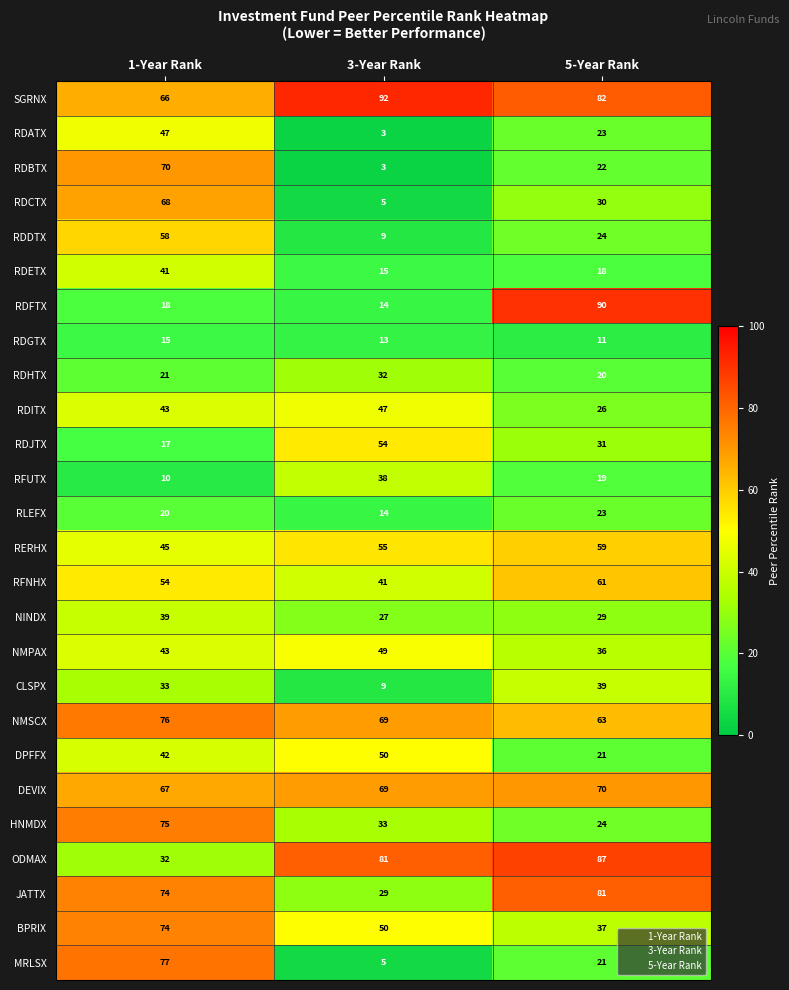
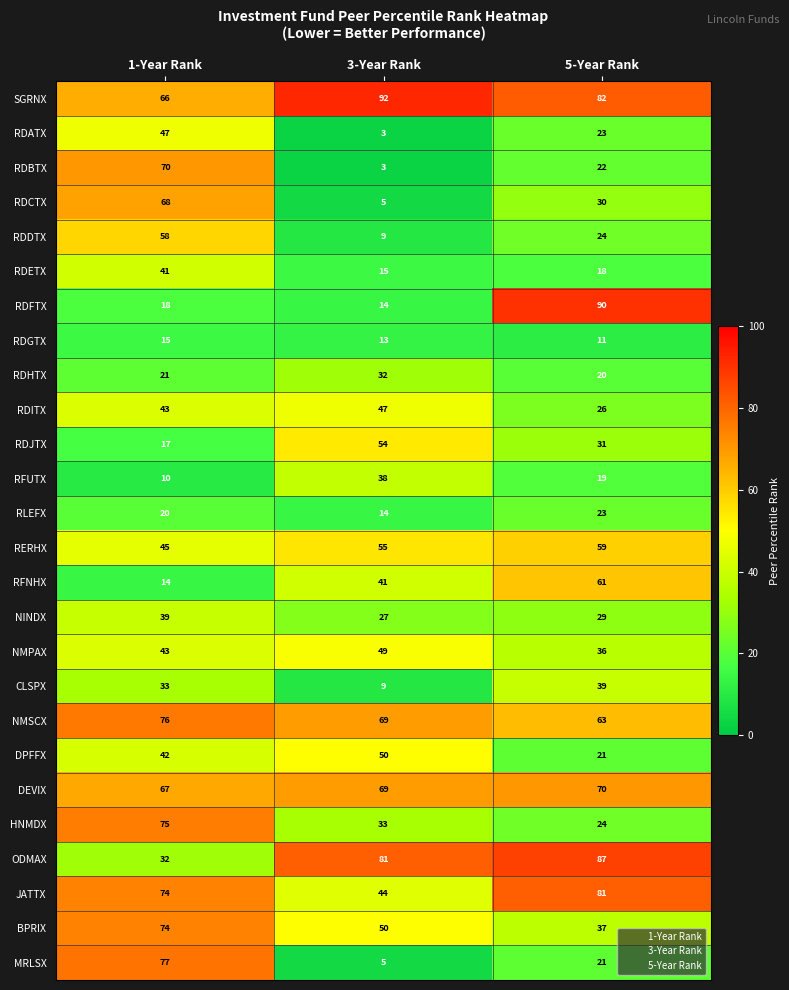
RFNHX, 1-Year Rank: 54 -> 14
JATTX, 3-Year Rank: 29 -> 44
